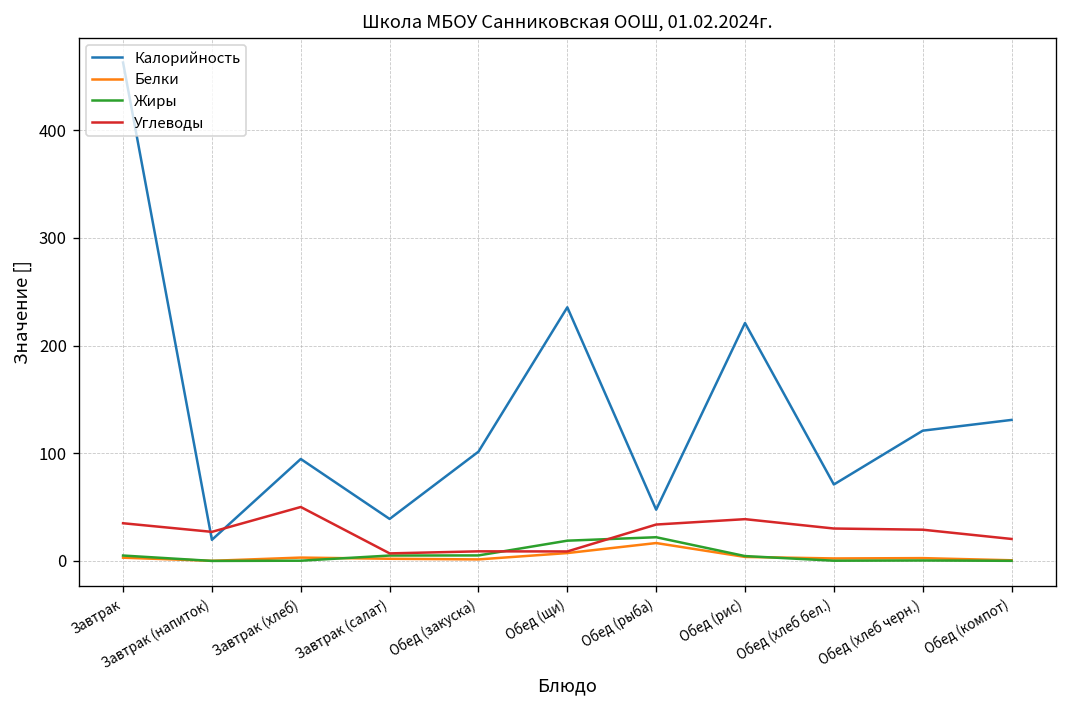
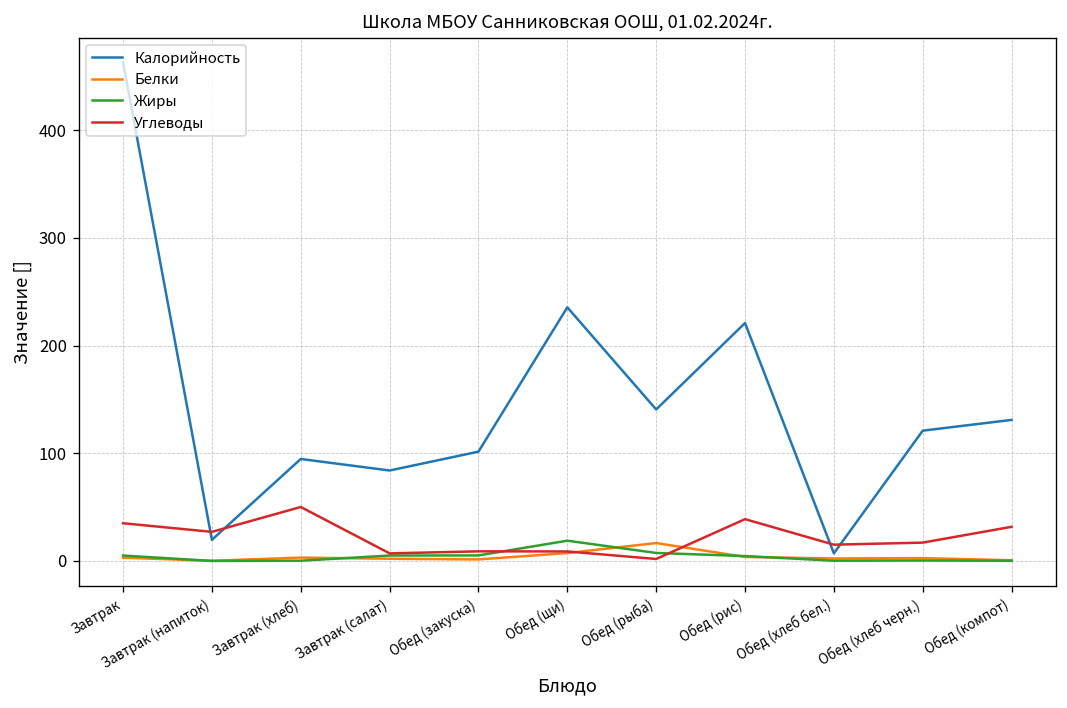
Калорийность, Завтрак (салат): 40 -> 80
Калорийность, Обед (рыба): 50 -> 140
Жиры, Обед (рыба): 20 -> 10
Углеводы, Обед (рыба): 30 -> 0
Калорийность, Обед (хлеб бел.): 70 -> 10
Углеводы, Обед (хлеб бел.): 30 -> 20
Углеводы, Обед (хлеб черн.): 30 -> 20
Углеводы, Обед (компот): 20 -> 30
